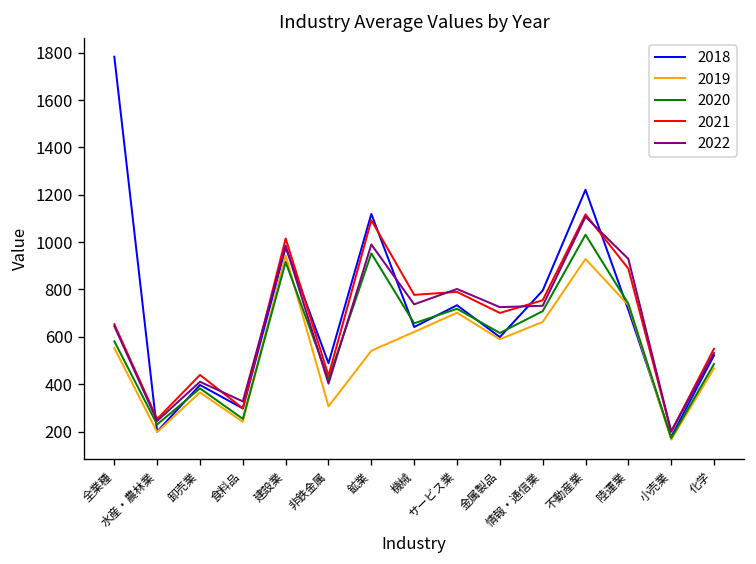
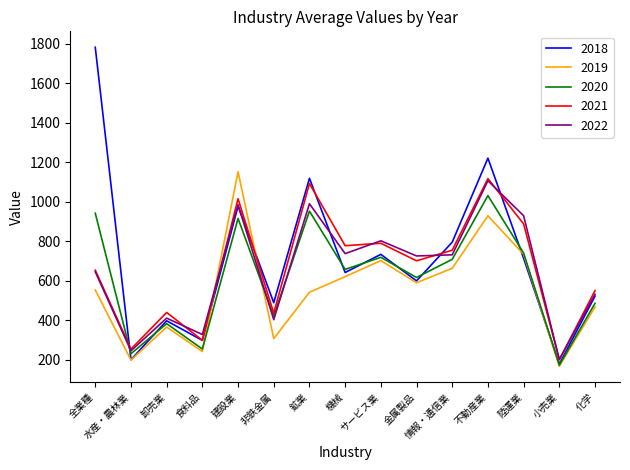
2020, 全業種: 580 -> 940
2019, 建設業: 940 -> 1150
